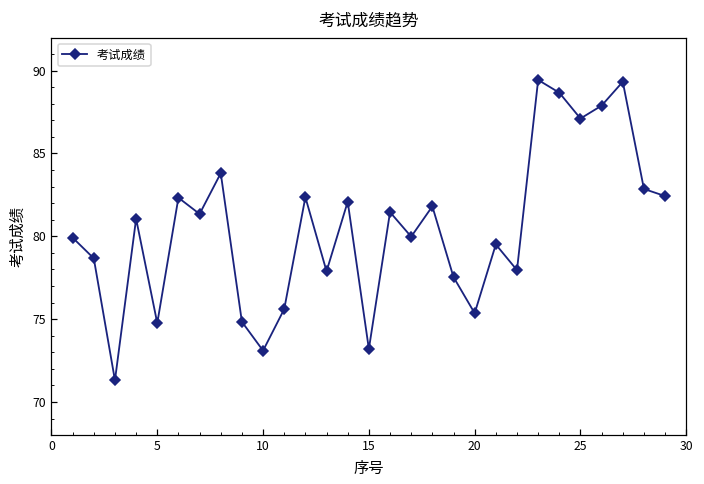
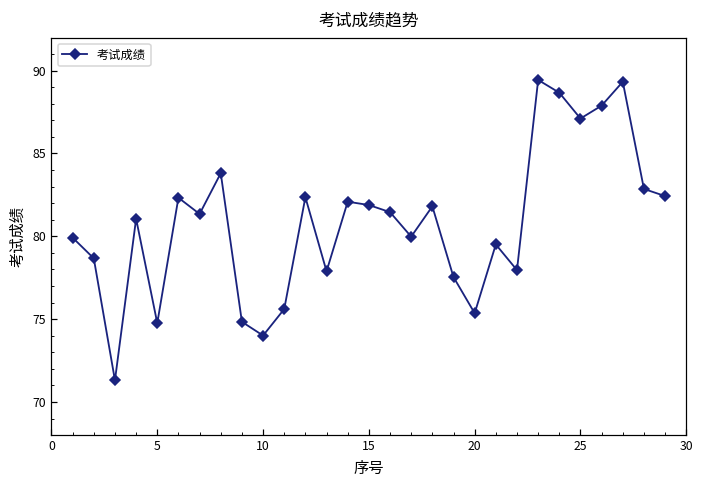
10: 73.1 -> 74.0
15: 73.2 -> 81.9
